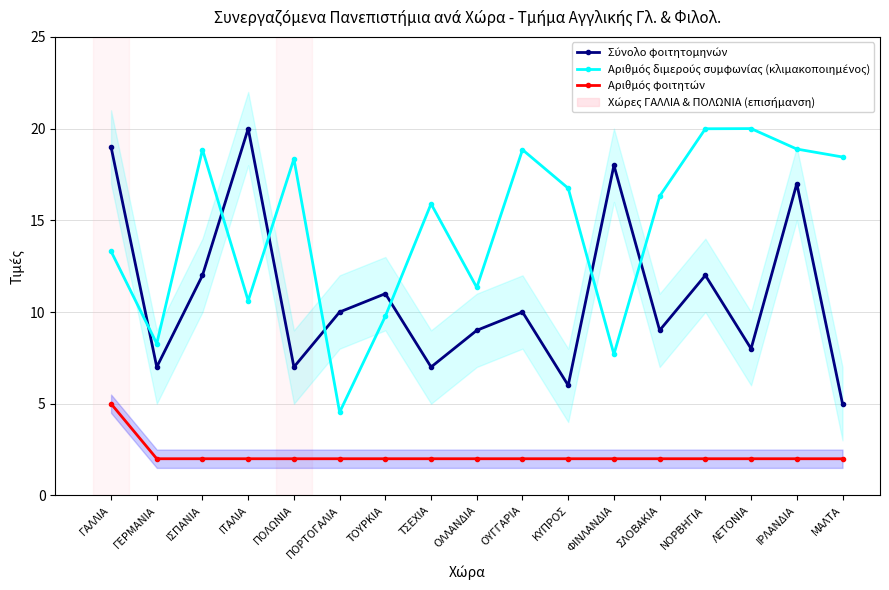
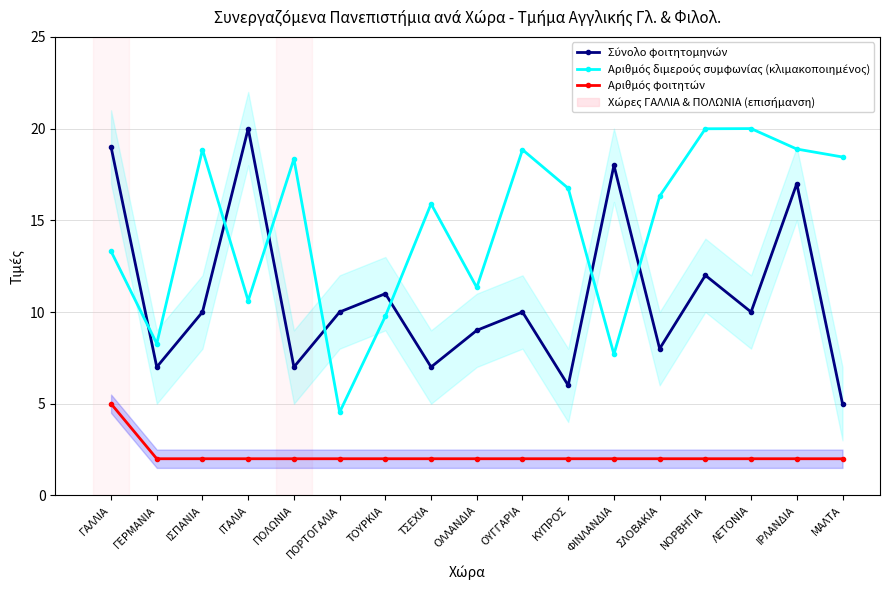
Σύνολο φοιτητομηνών, ΙΣΠΑΝΙΑ: 12 -> 10
Σύνολο φοιτητομηνών, ΣΛΟΒΑΚΙΑ: 9 -> 8
Σύνολο φοιτητομηνών, ΛΕΤΟΝΙΑ: 8 -> 10
